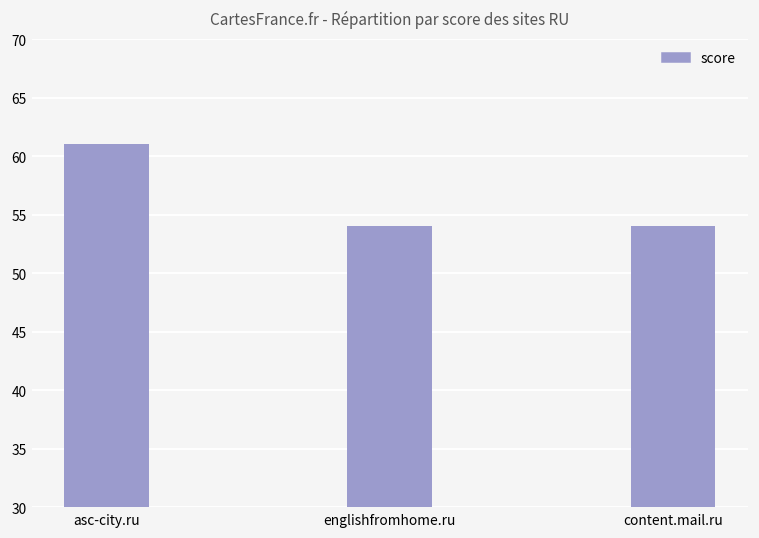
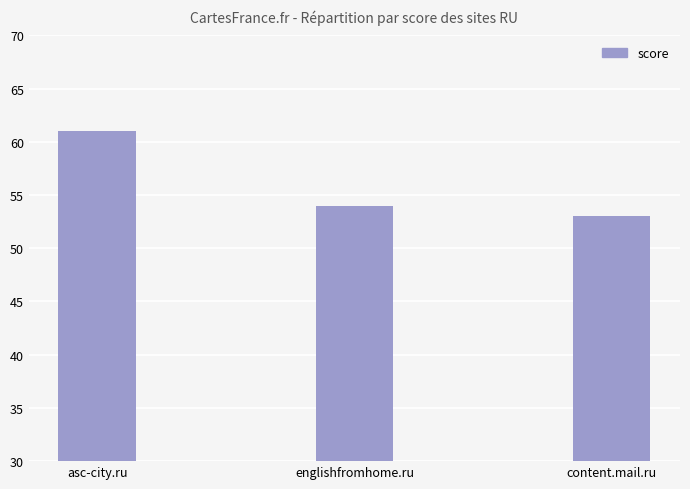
content.mail.ru: 54 -> 53
